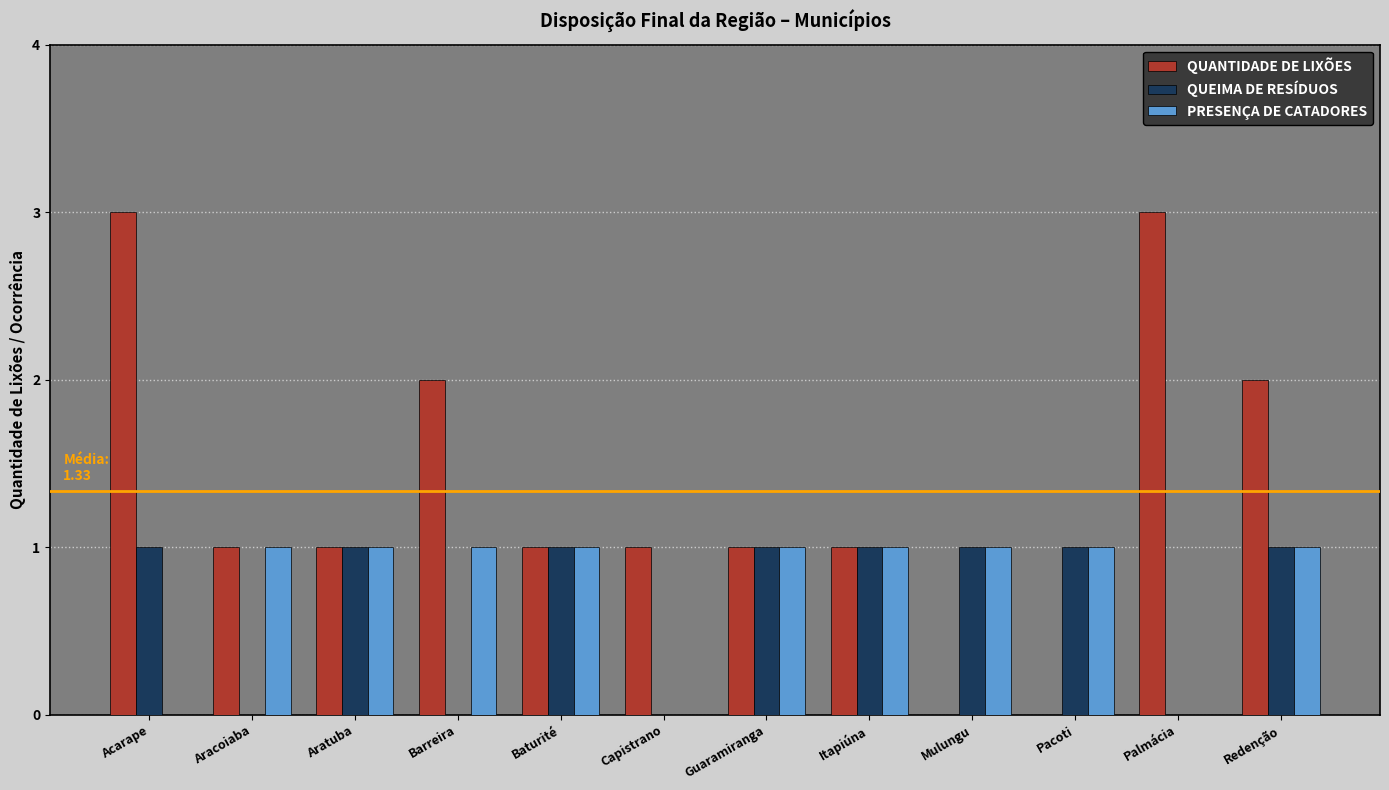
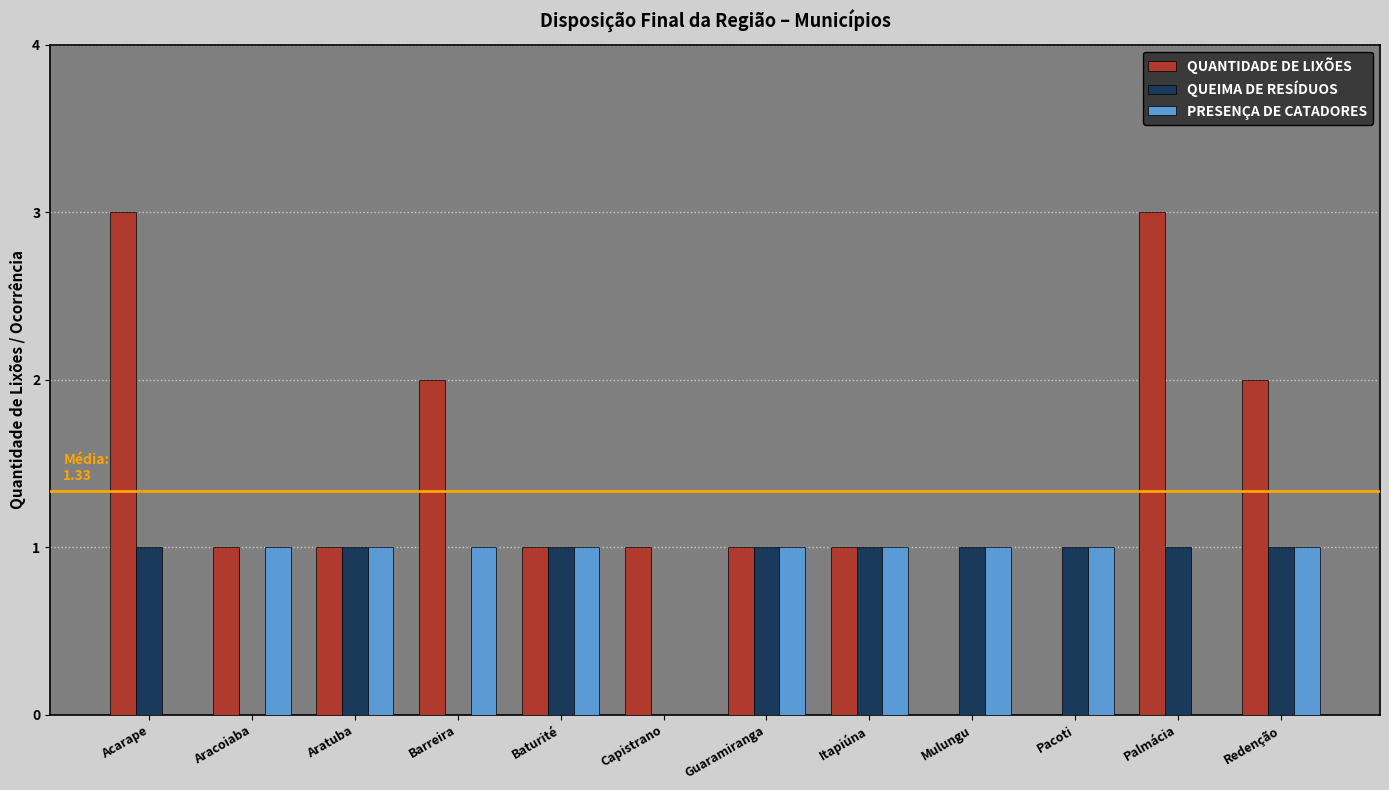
QUEIMA DE RESÍDUOS, Palmácia: 0 -> 1
